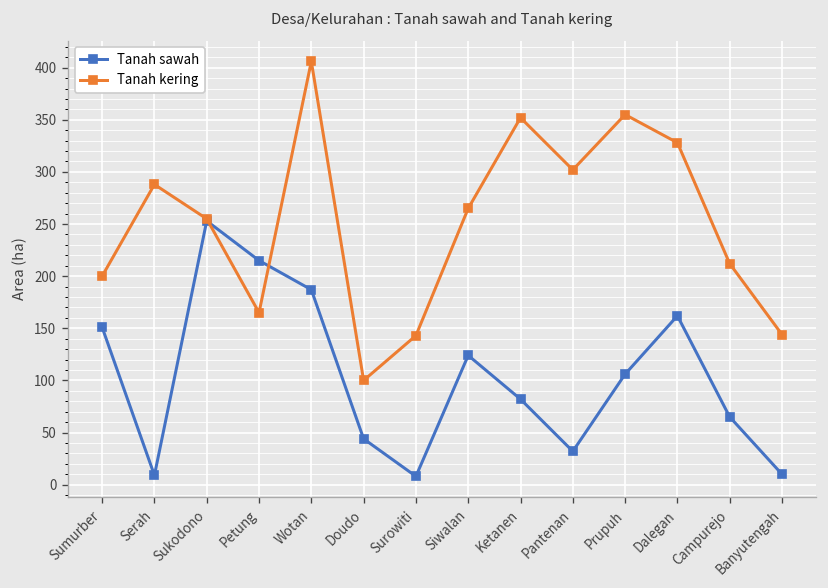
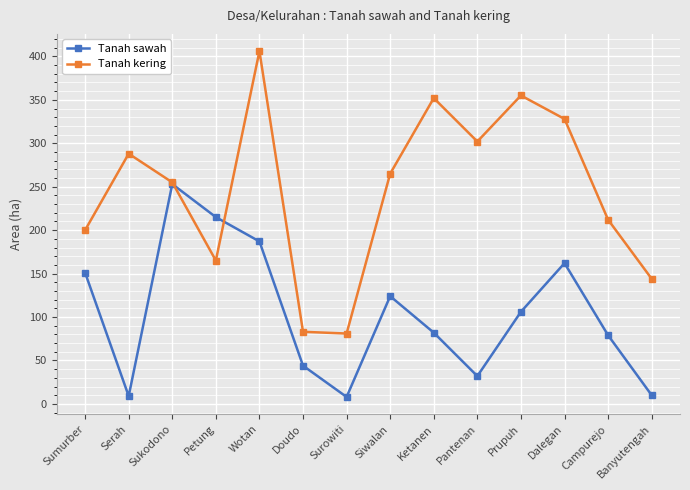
Tanah kering, Doudo: 100 -> 80
Tanah kering, Surowiti: 140 -> 80
Tanah sawah, Campurejo: 70 -> 80
